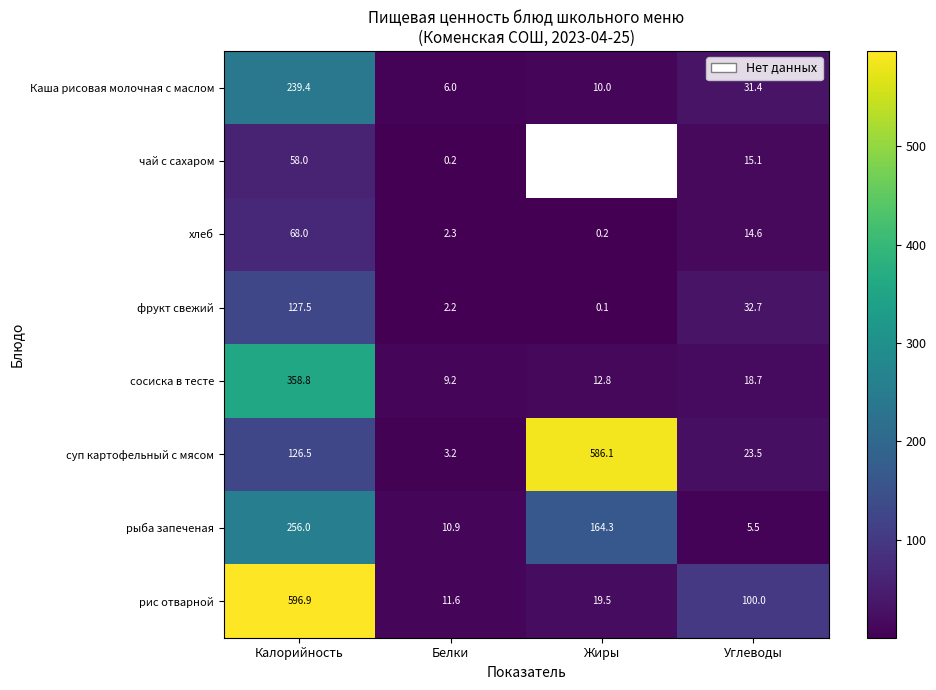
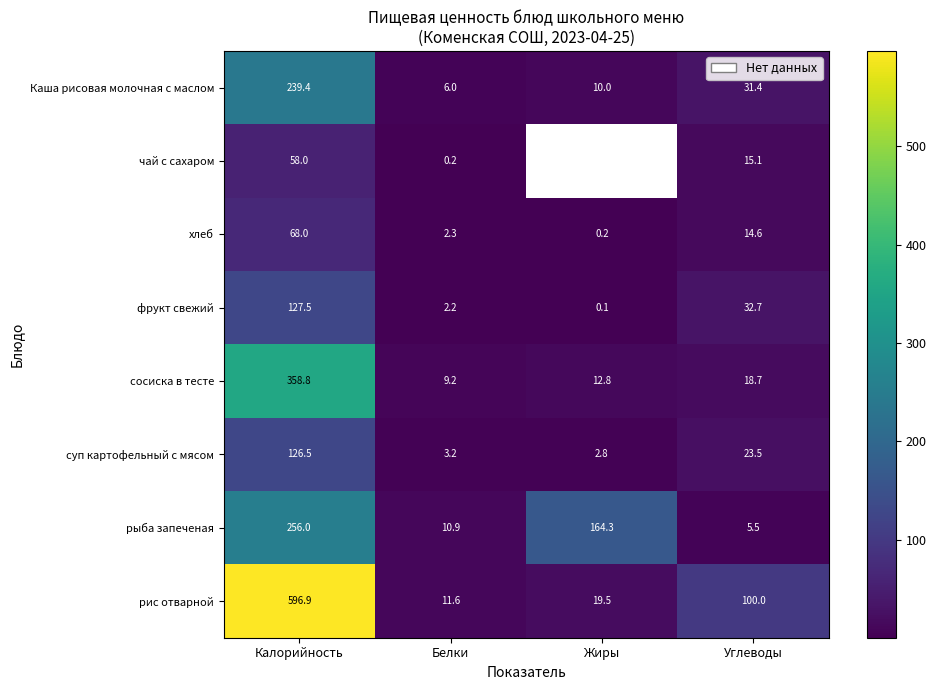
суп картофельный с мясом, Жиры: 586.1 -> 2.8
